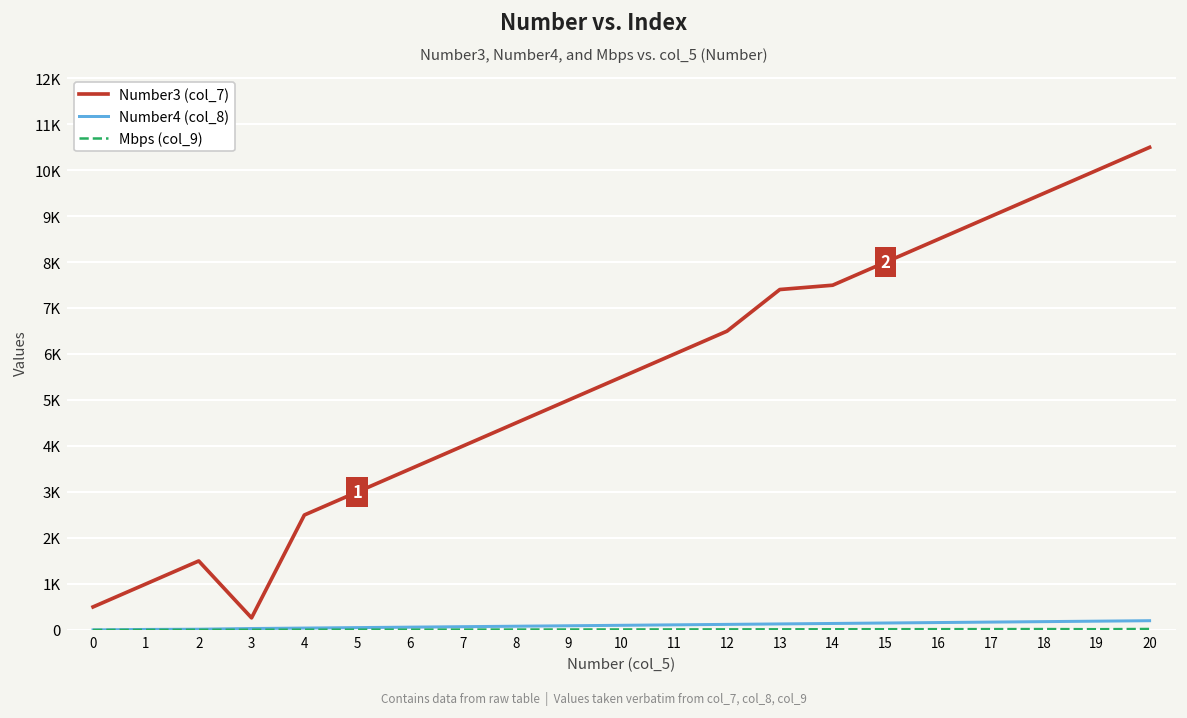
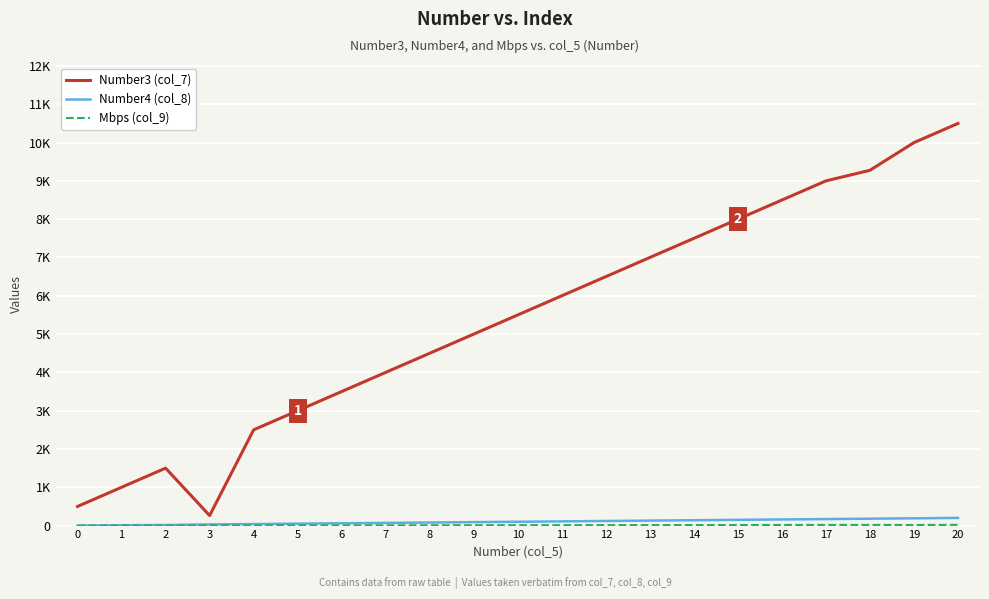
Number3 (col_7), 13: 7400 -> 7000
Number3 (col_7), 18: 9500 -> 9300
